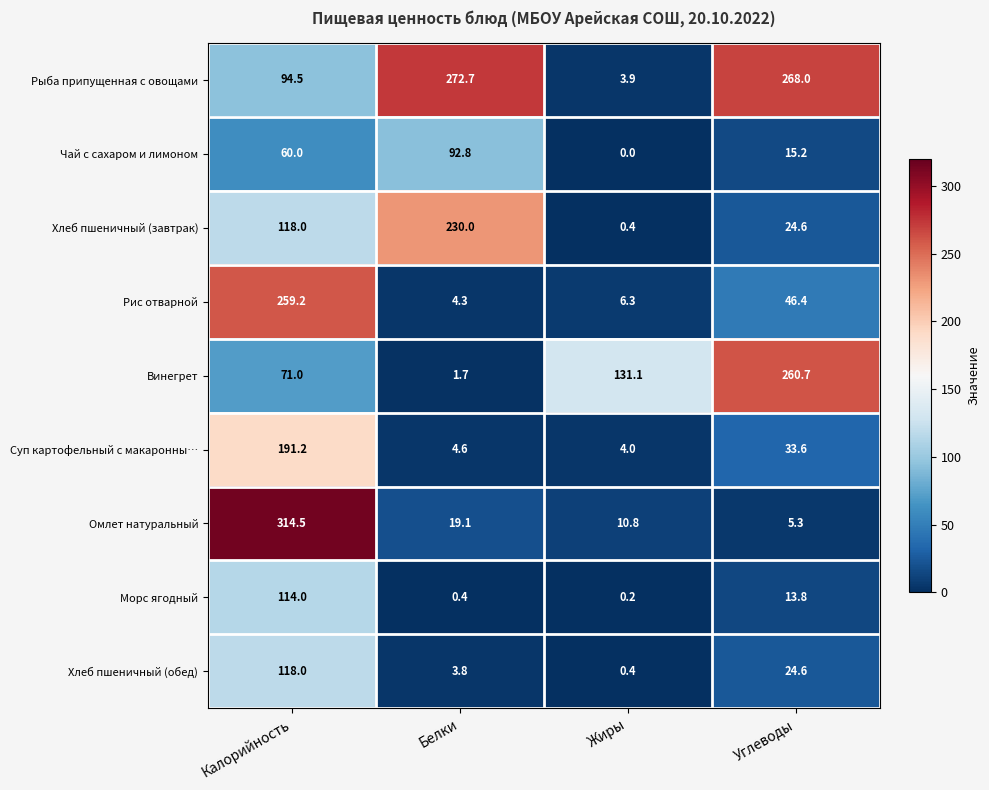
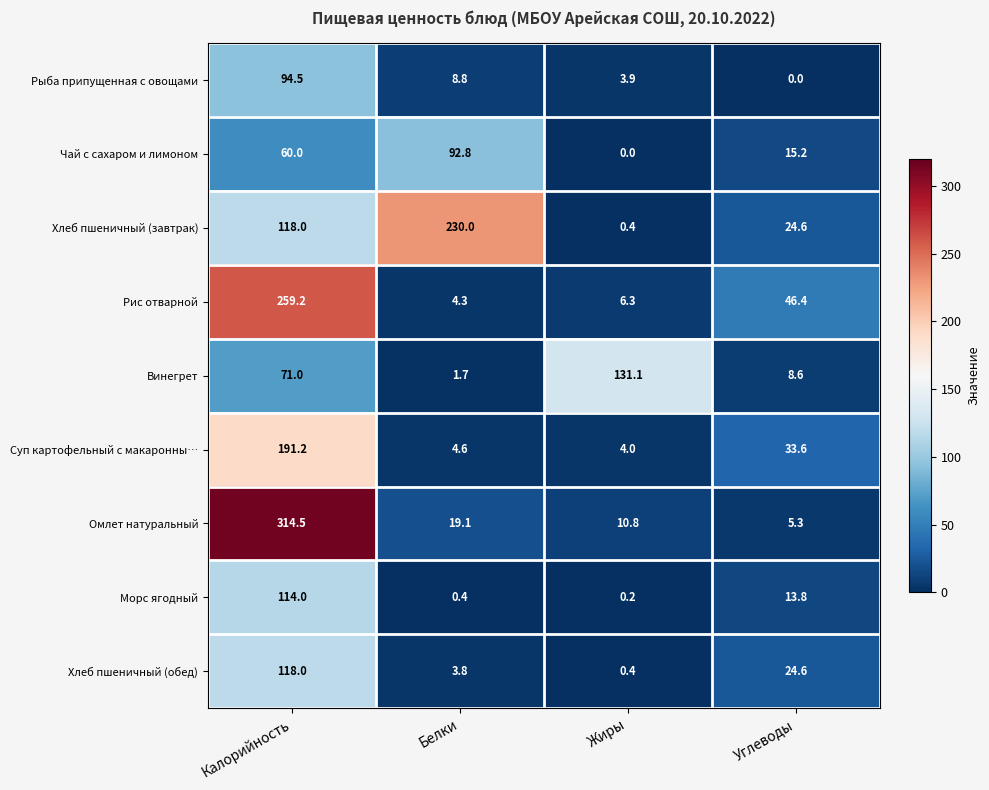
Рыба припущенная с овощами, Белки: 272.7 -> 8.8
Рыба припущенная с овощами, Углеводы: 268.0 -> 0.0
Винегрет, Углеводы: 260.7 -> 8.6
